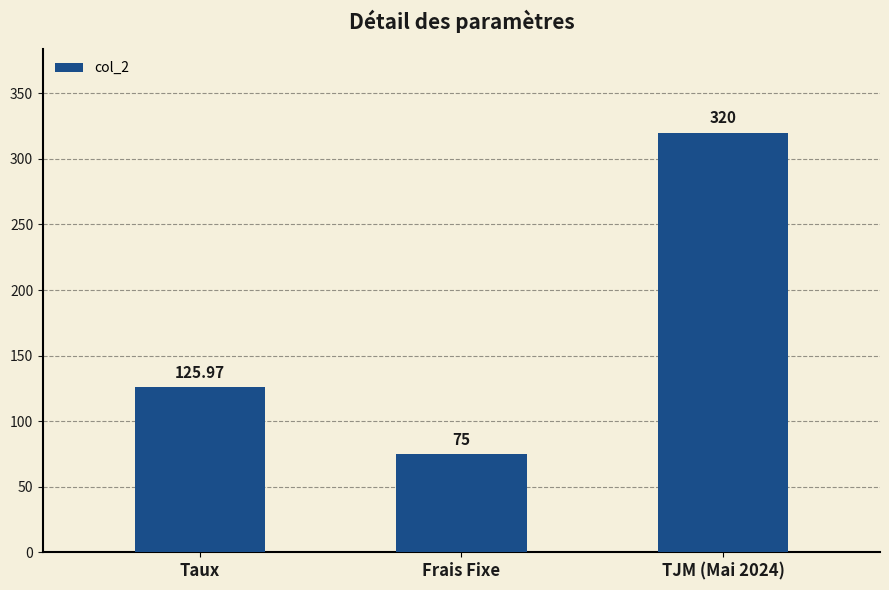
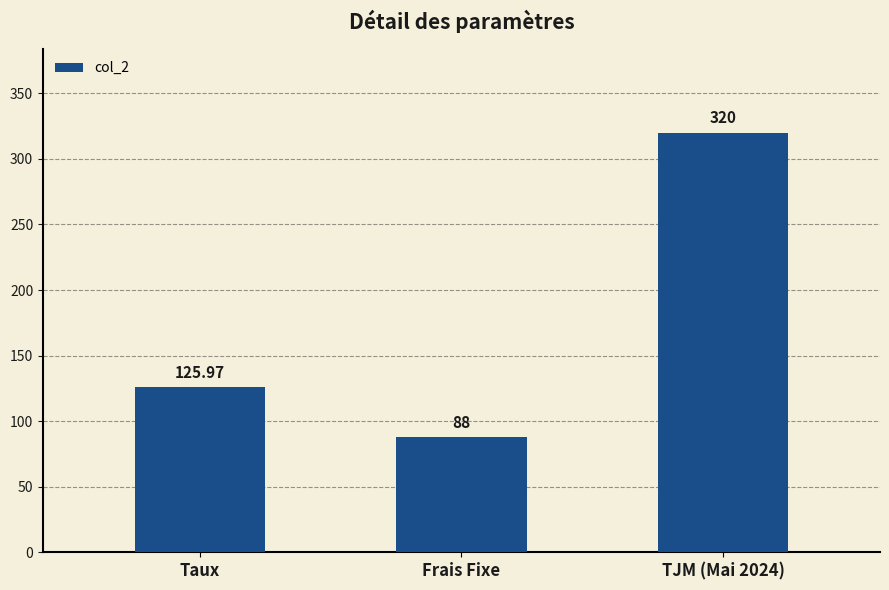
Frais Fixe: 75 -> 88
